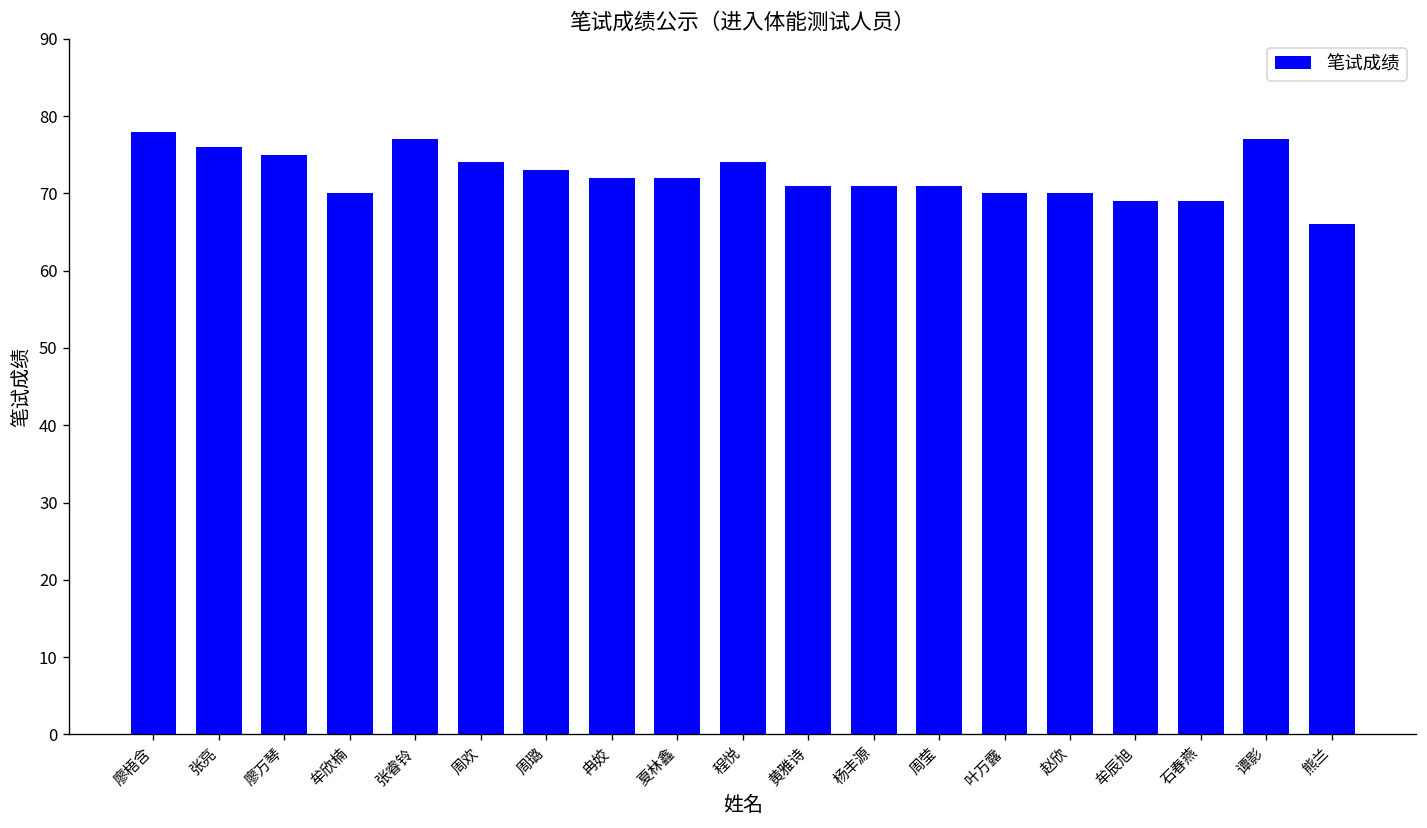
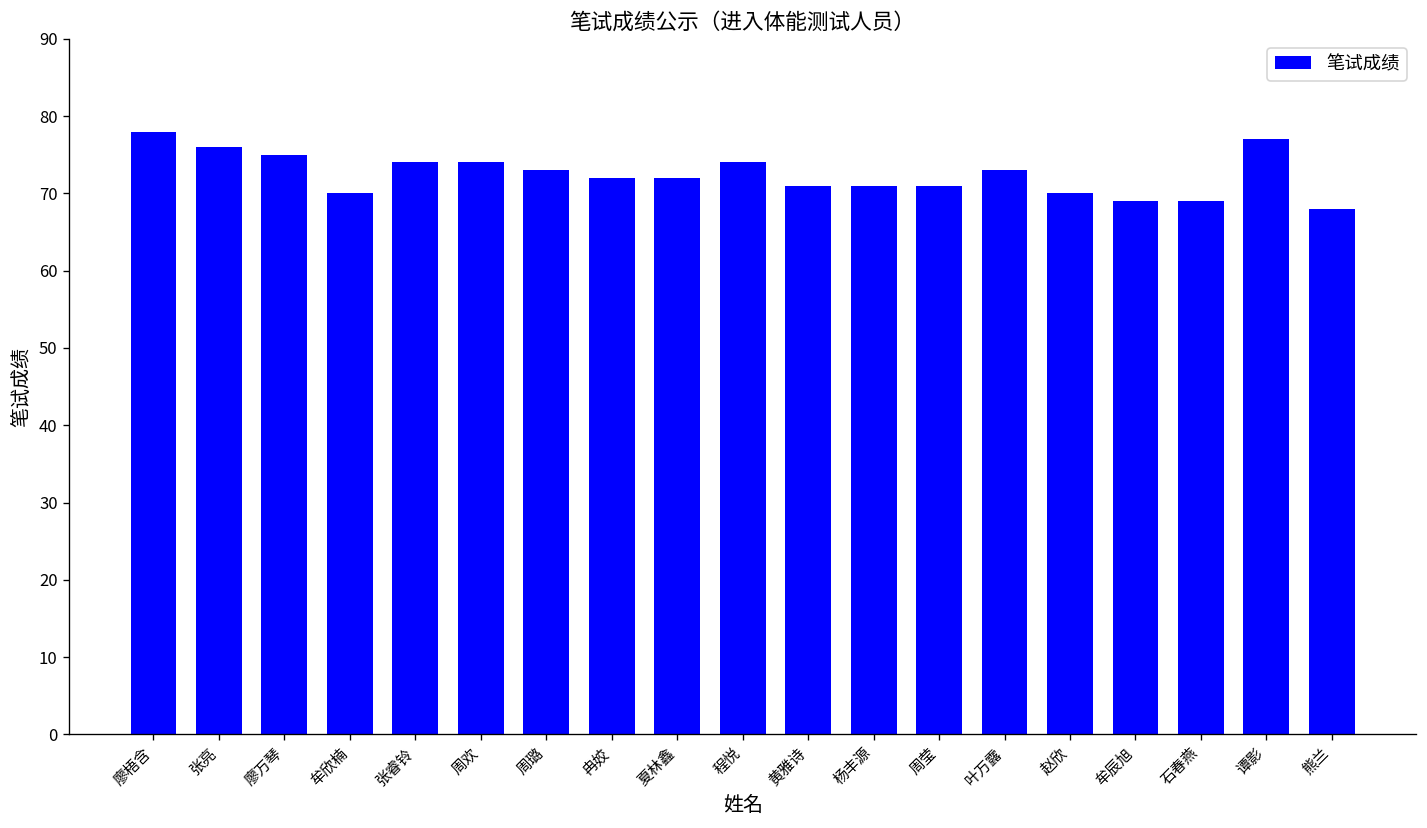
张睿铃: 77 -> 74
叶万露: 70 -> 73
熊兰: 66 -> 68
